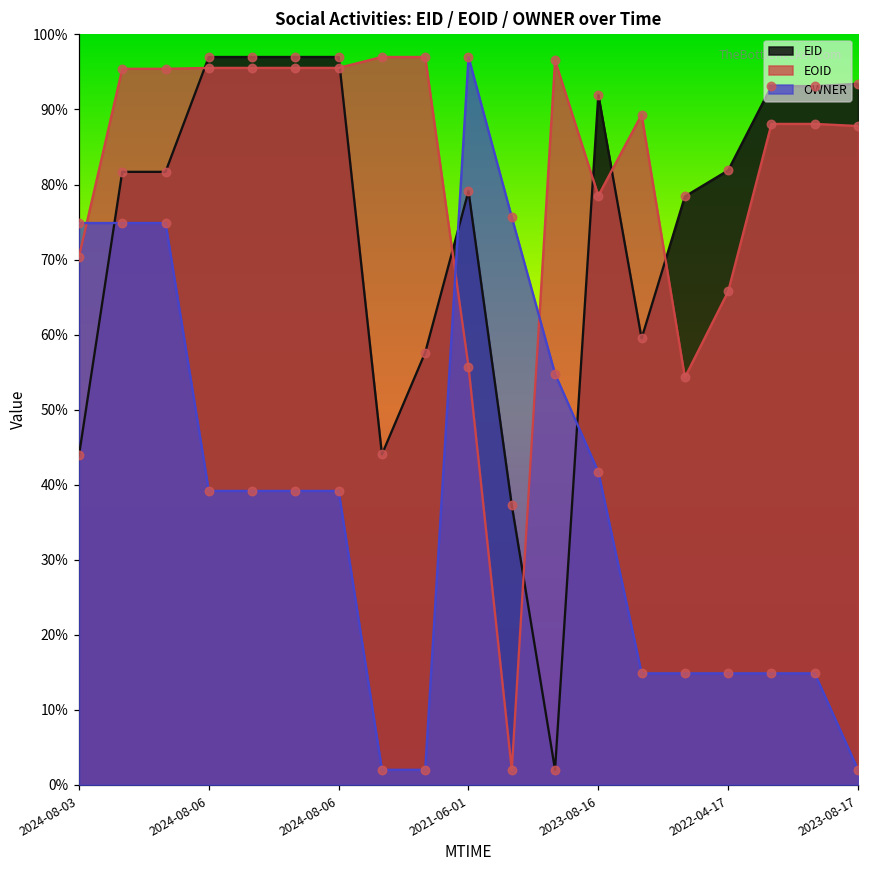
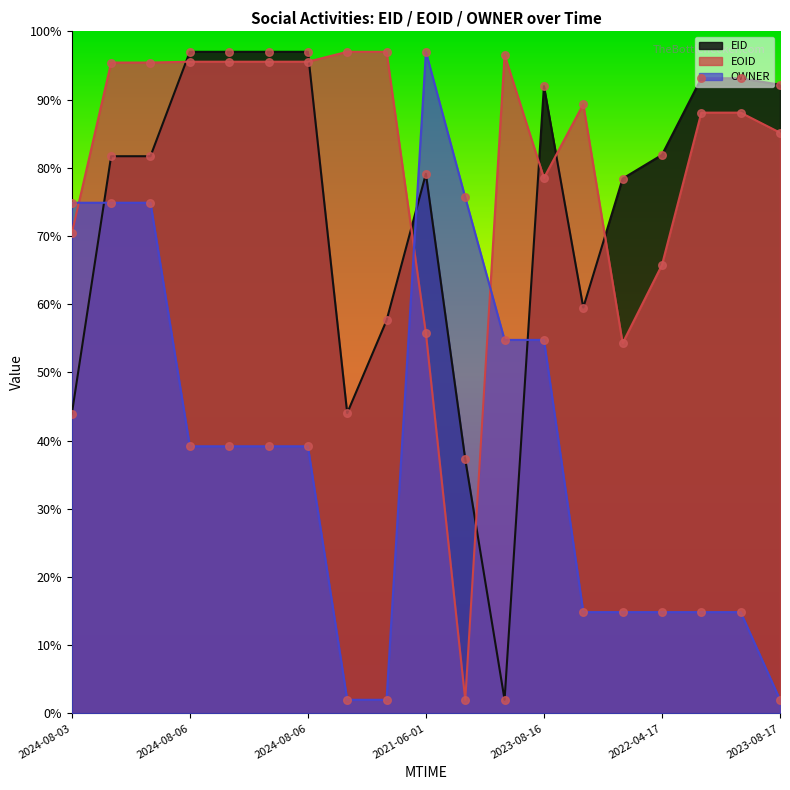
OWNER, 2023-08-16: 42% -> 55%
EID, 2023-08-17: 93% -> 92%
EOID, 2023-08-17: 88% -> 85%
